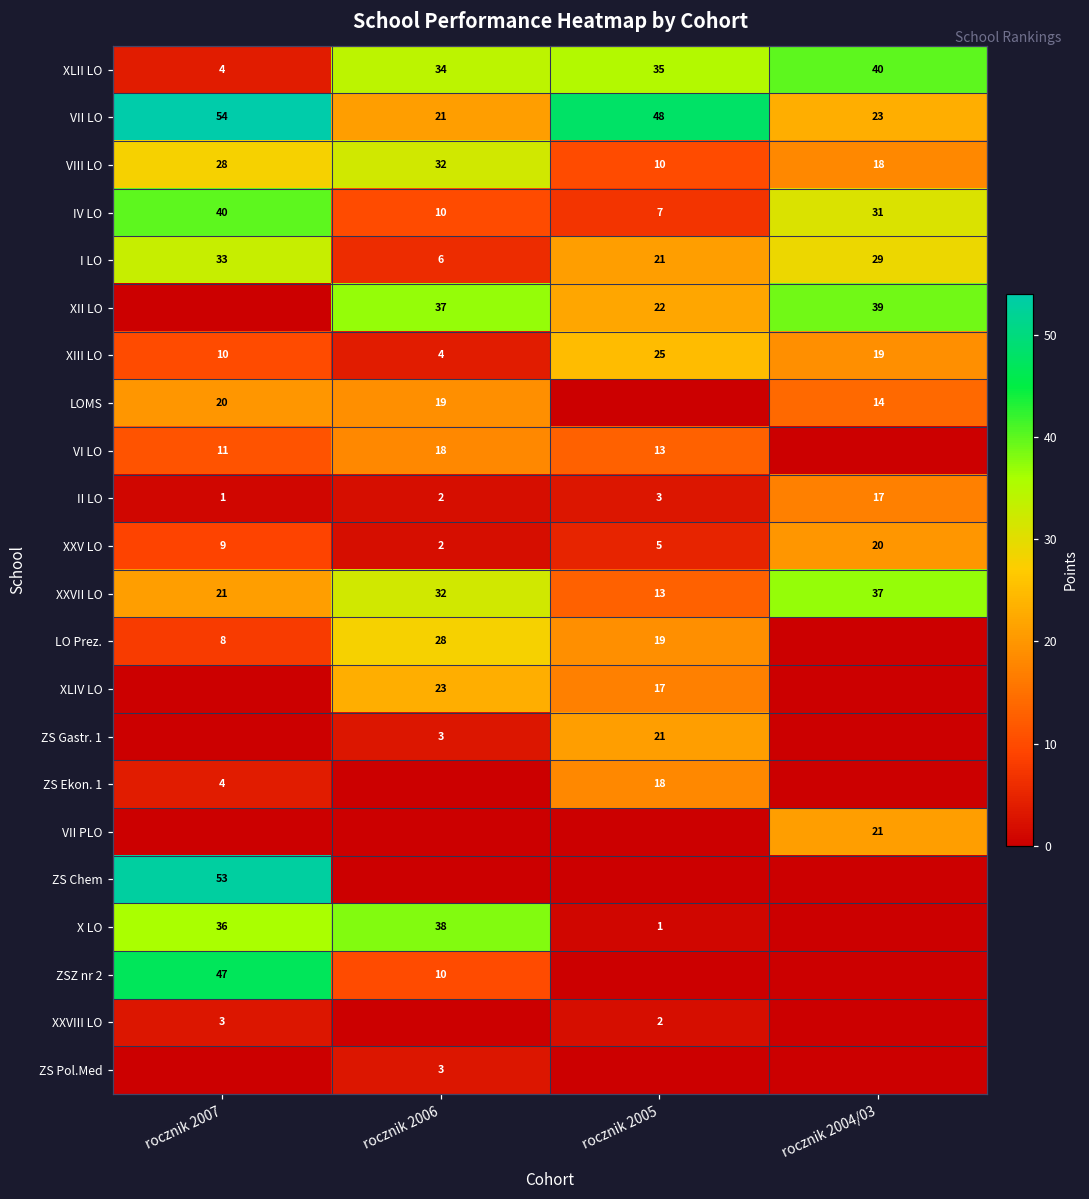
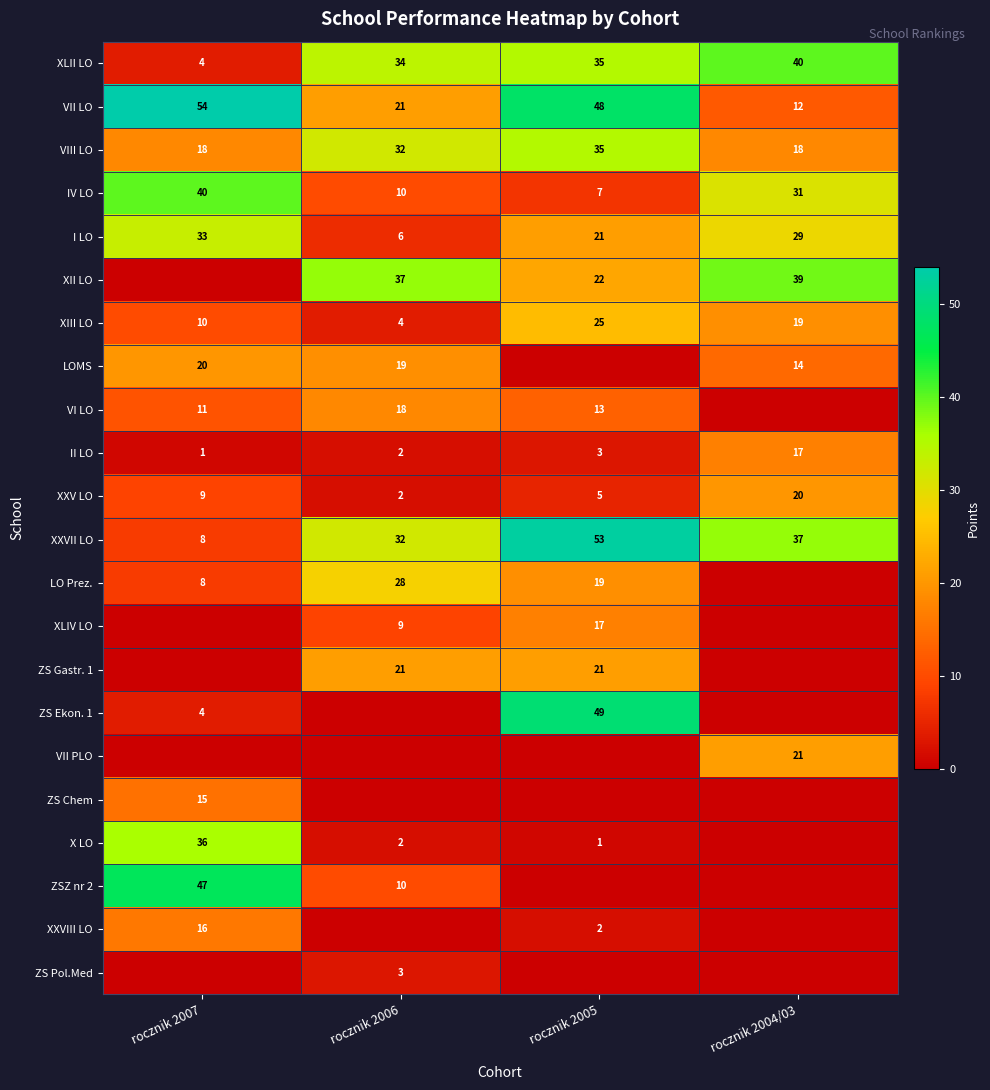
VII LO, rocznik 2004/03: 23 -> 12
VIII LO, rocznik 2007: 28 -> 18
VIII LO, rocznik 2005: 10 -> 35
XXVII LO, rocznik 2007: 21 -> 8
XXVII LO, rocznik 2005: 13 -> 53
XLIV LO, rocznik 2006: 23 -> 9
ZS Gastr. 1, rocznik 2006: 3 -> 21
ZS Ekon. 1, rocznik 2005: 18 -> 49
ZS Chem, rocznik 2007: 53 -> 15
X LO, rocznik 2006: 38 -> 2
XXVIII LO, rocznik 2007: 3 -> 16
